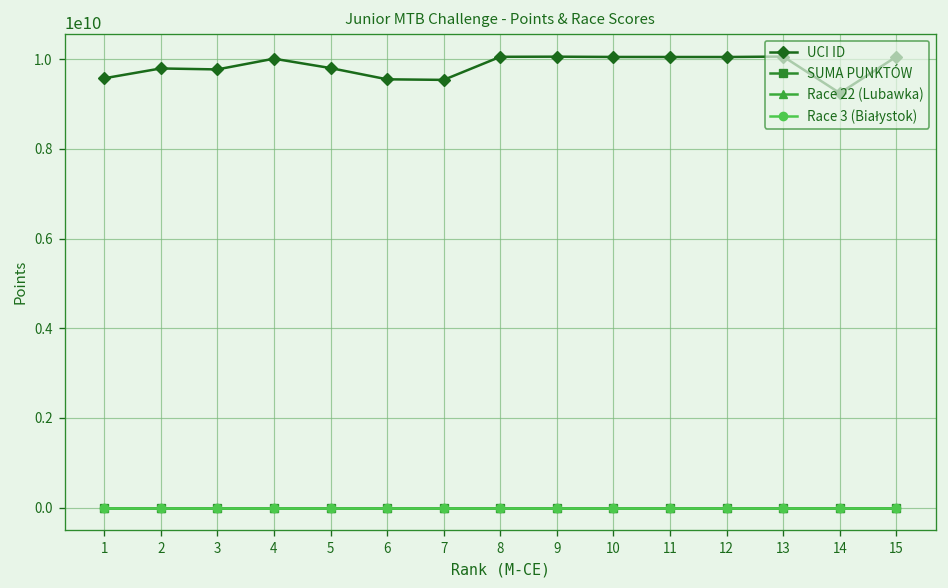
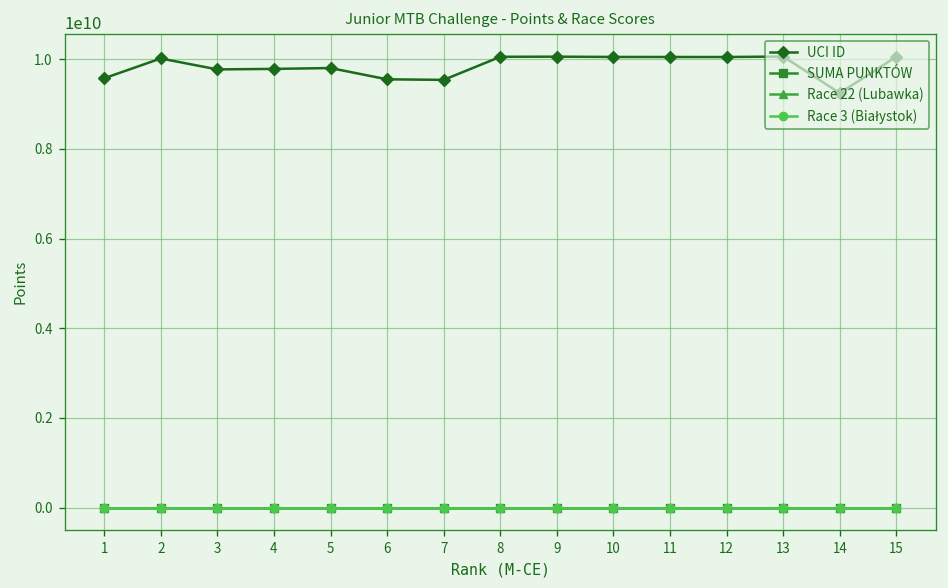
UCI ID, 2: 9800000000 -> 10000000000
UCI ID, 4: 10000000000 -> 9800000000
